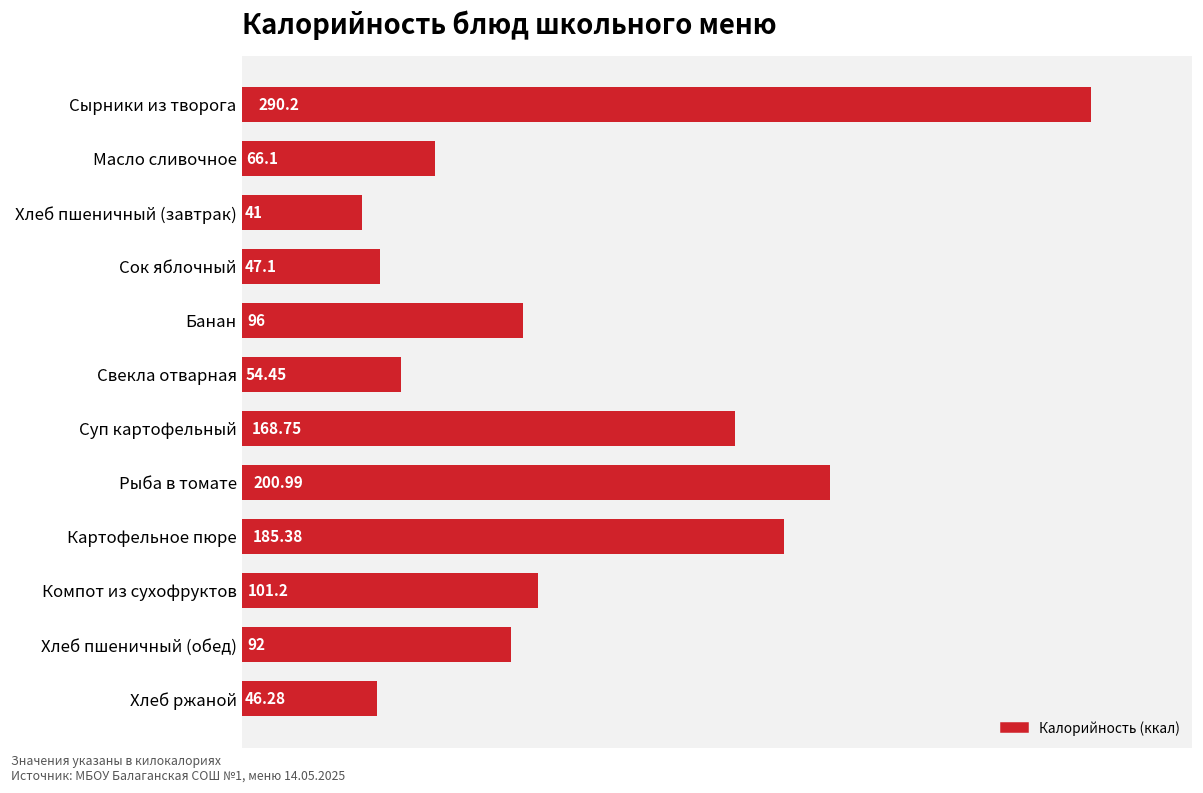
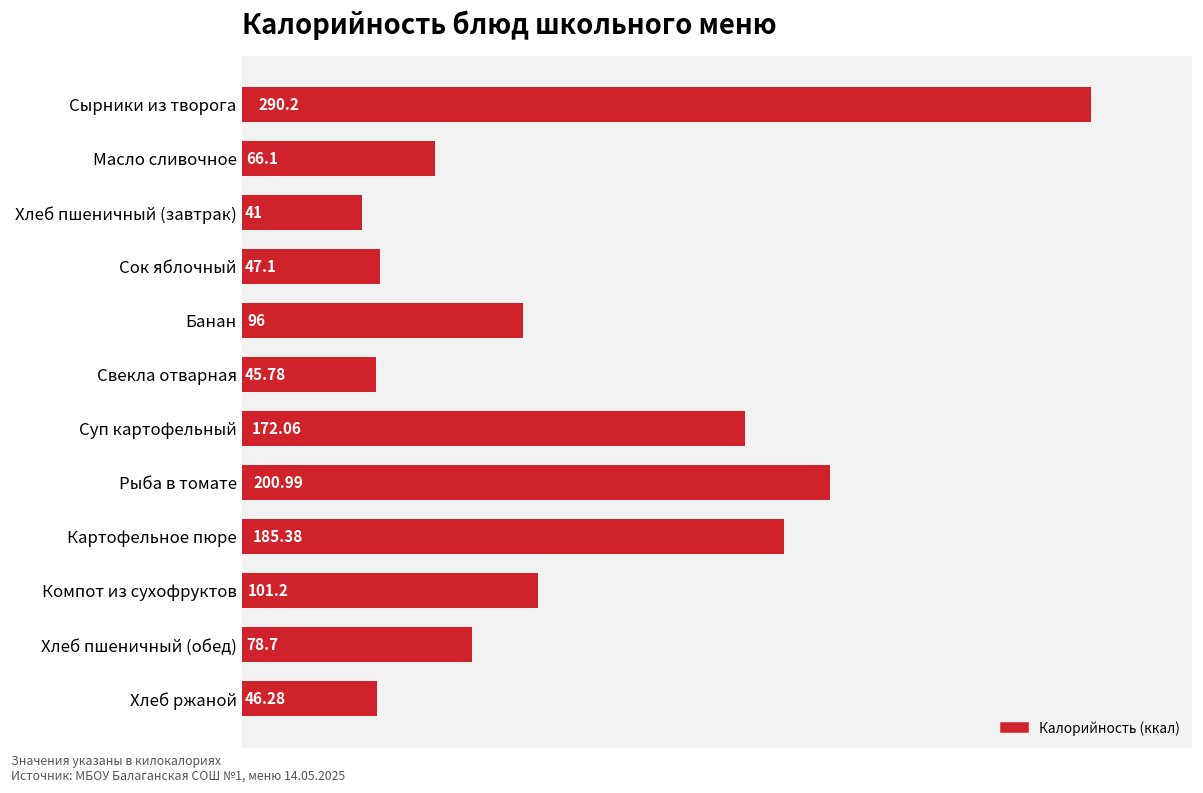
Свекла отварная: 54.45 -> 45.78
Суп картофельный: 168.75 -> 172.06
Хлеб пшеничный (обед): 92 -> 78.7
